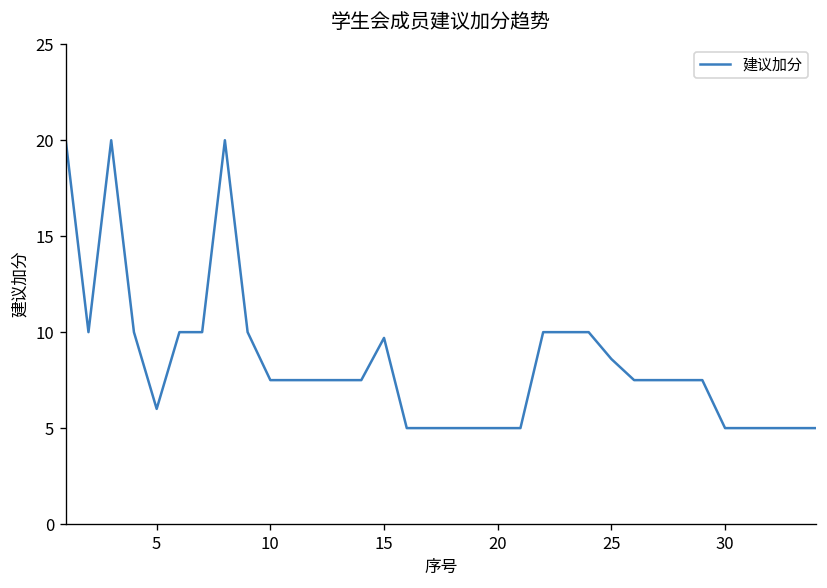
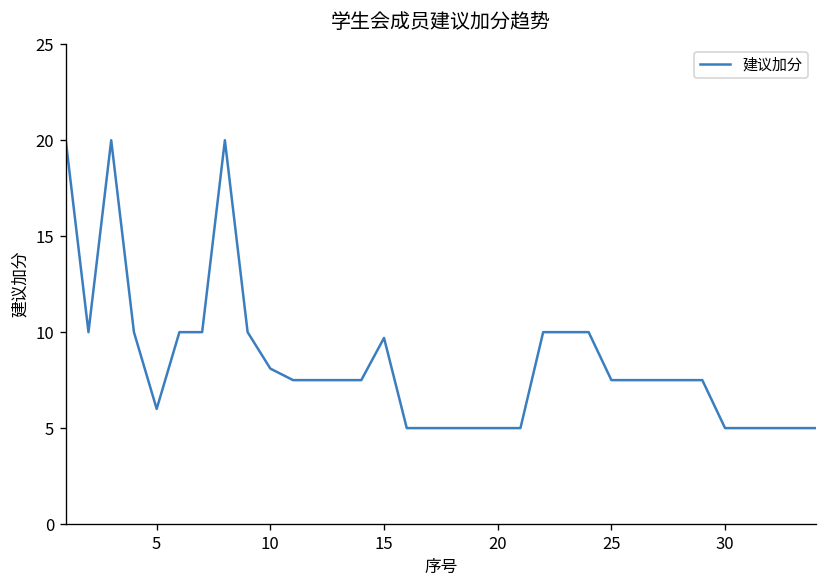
10: 7.5 -> 8.1
25: 8.6 -> 7.5
